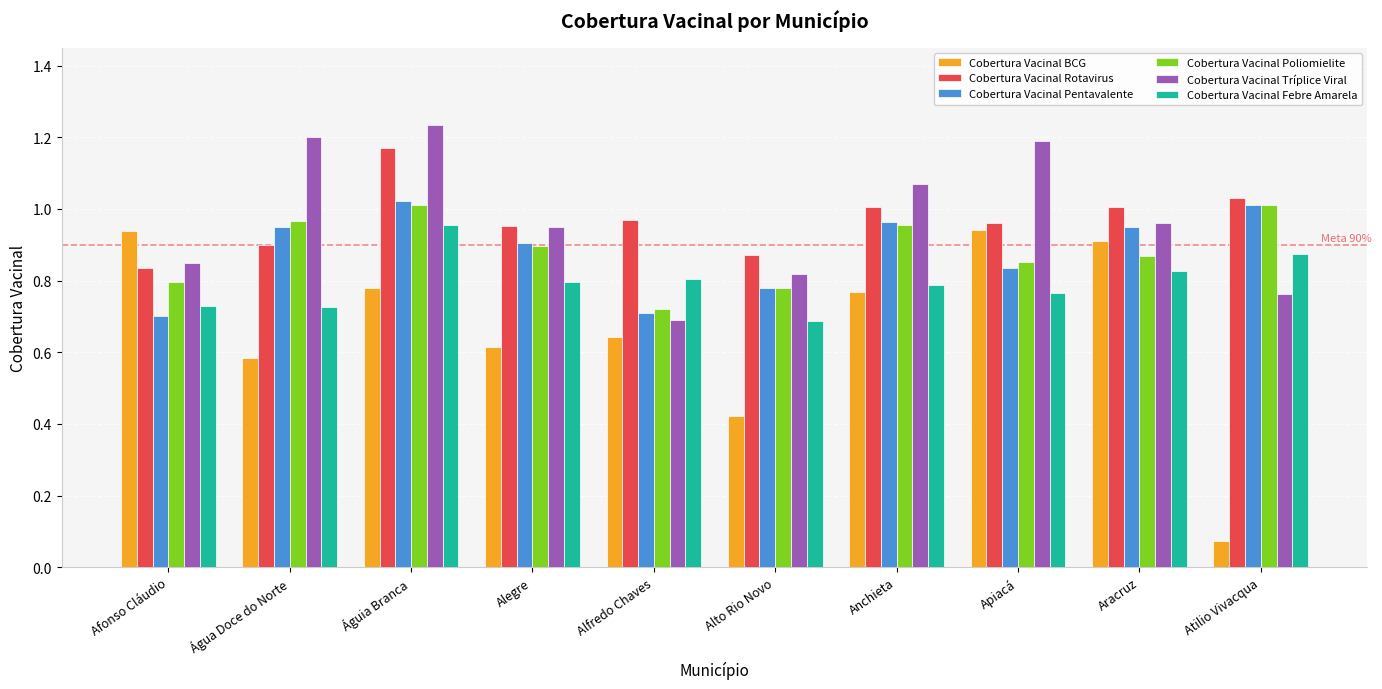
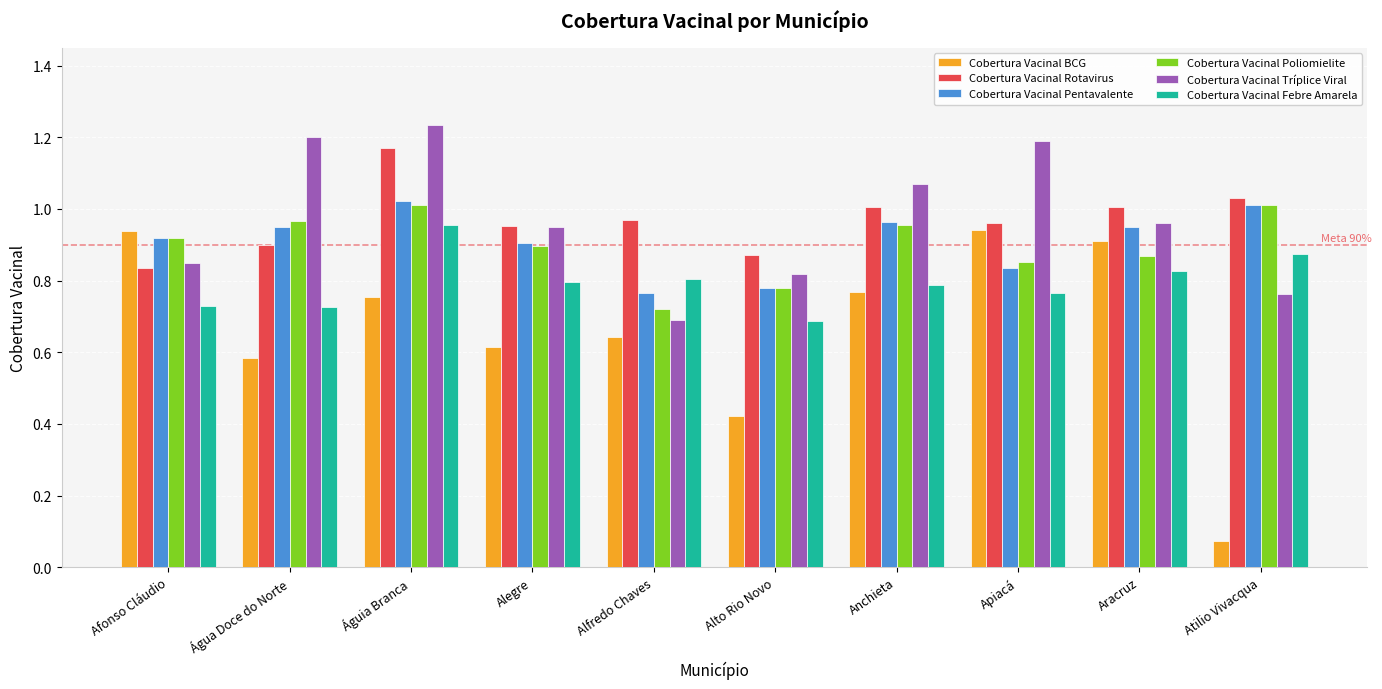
Cobertura Vacinal Pentavalente, Afonso Cláudio: 0.70 -> 0.92
Cobertura Vacinal Poliomielite, Afonso Cláudio: 0.80 -> 0.92
Cobertura Vacinal BCG, Águia Branca: 0.78 -> 0.76
Cobertura Vacinal Pentavalente, Alfredo Chaves: 0.71 -> 0.76
